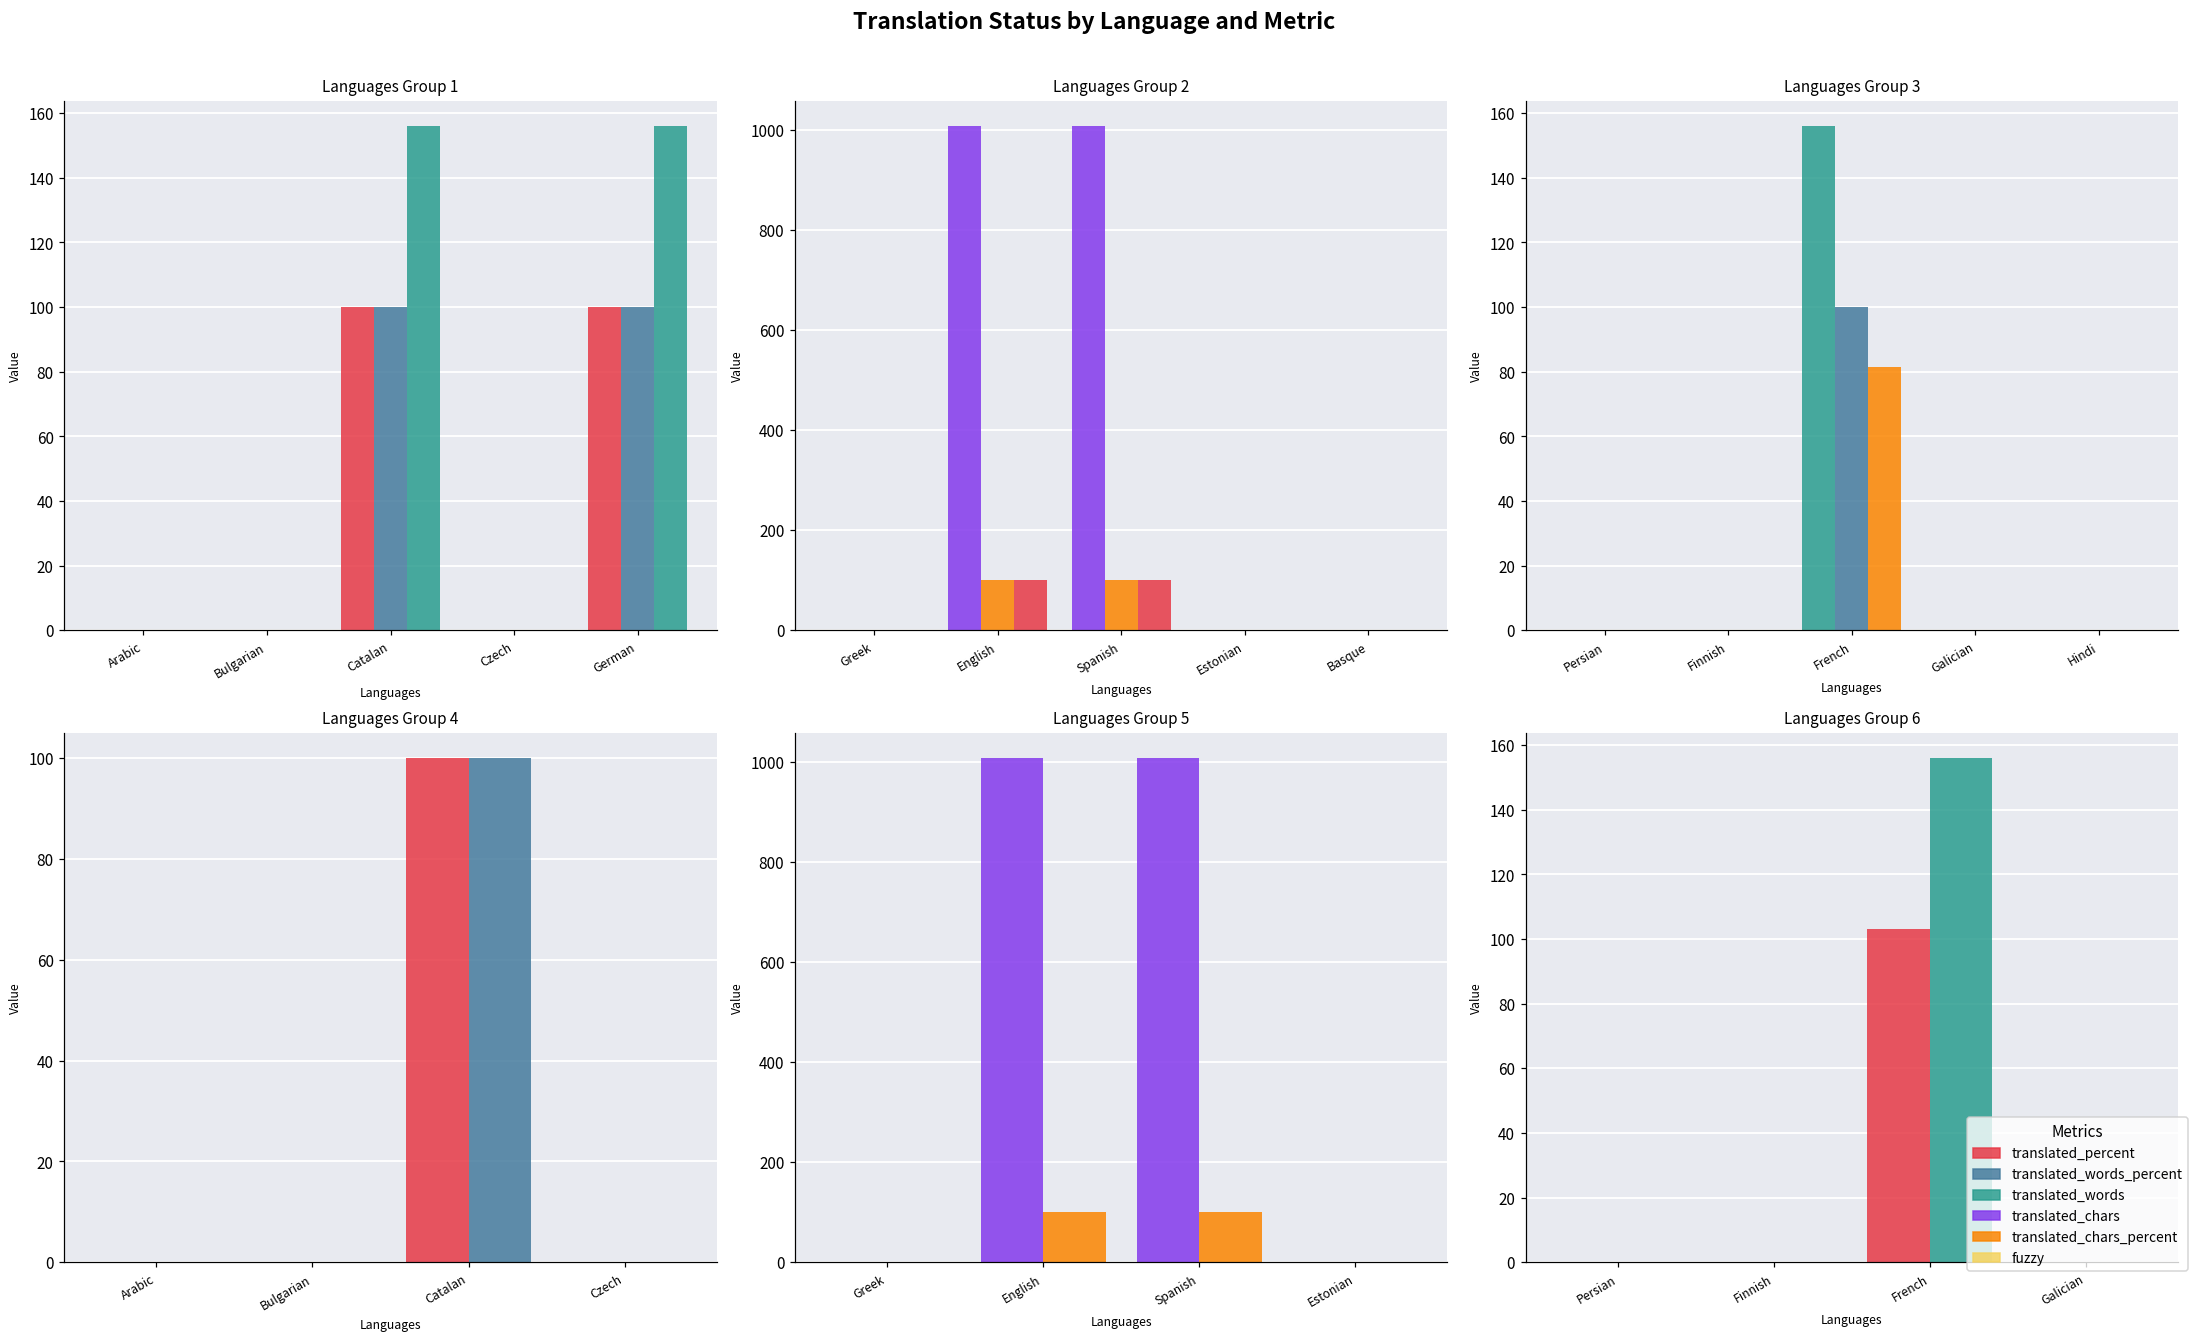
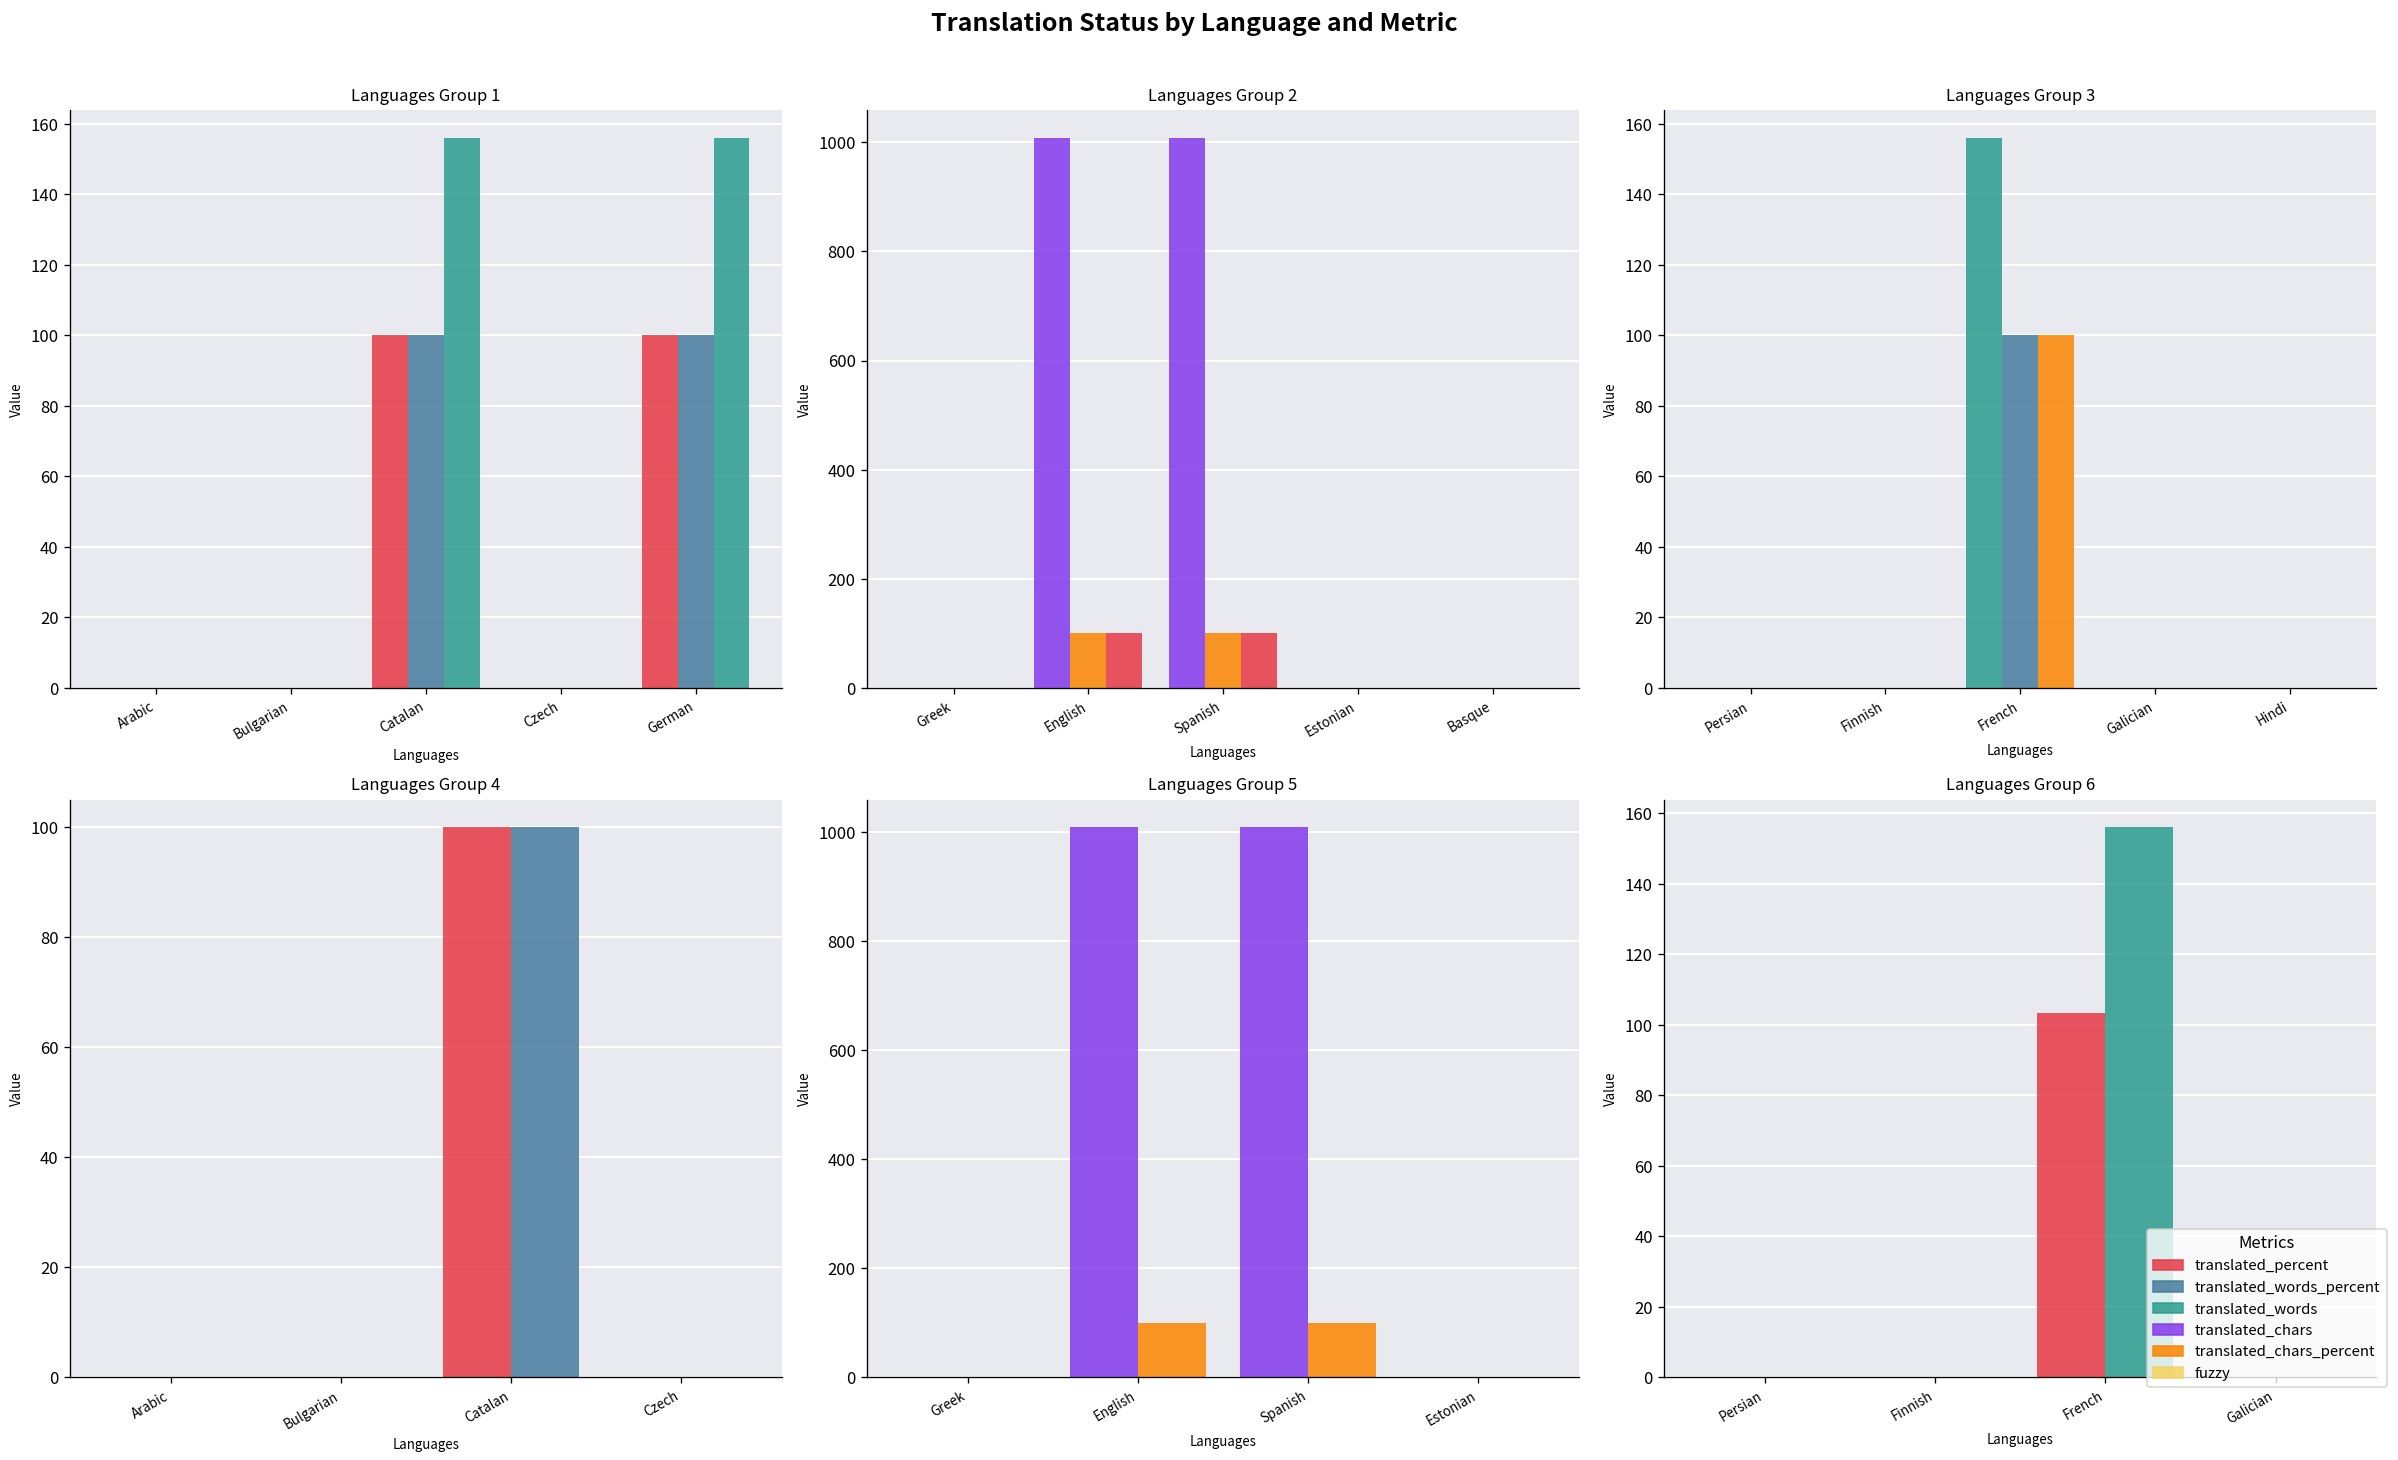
Languages Group 3, translated_chars_percent, French: 81 -> 100
